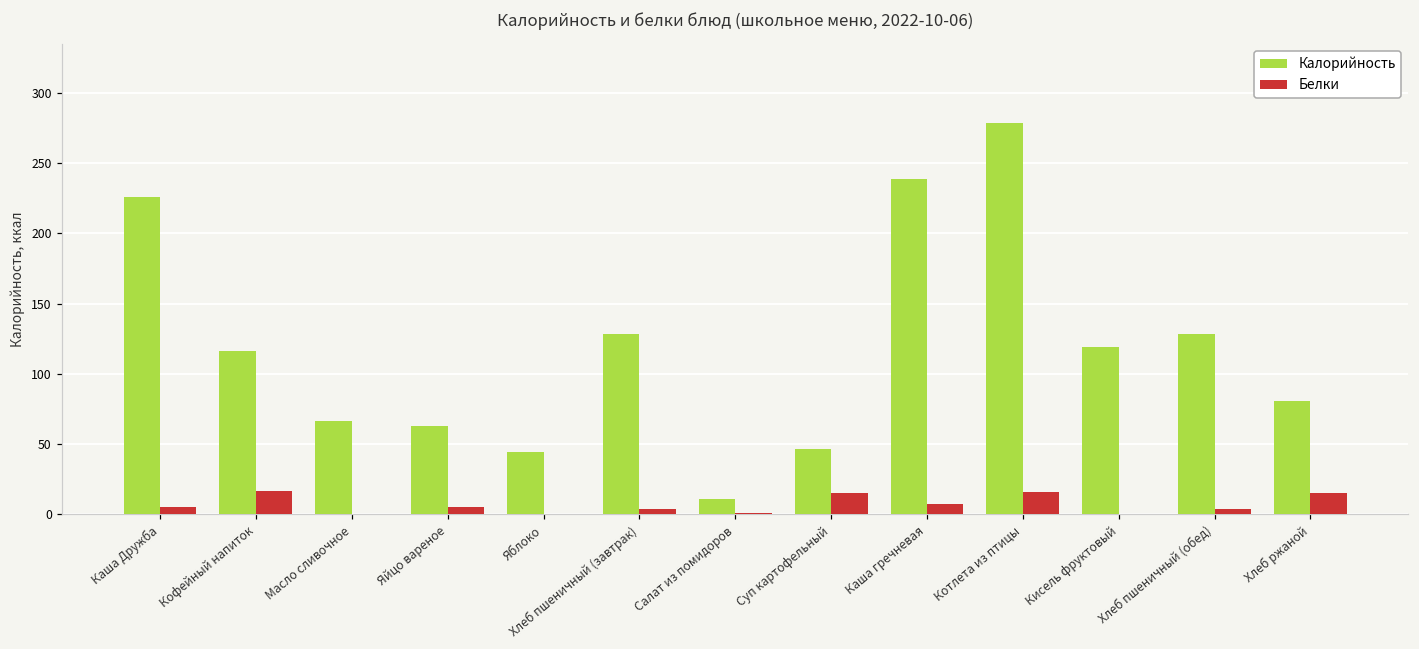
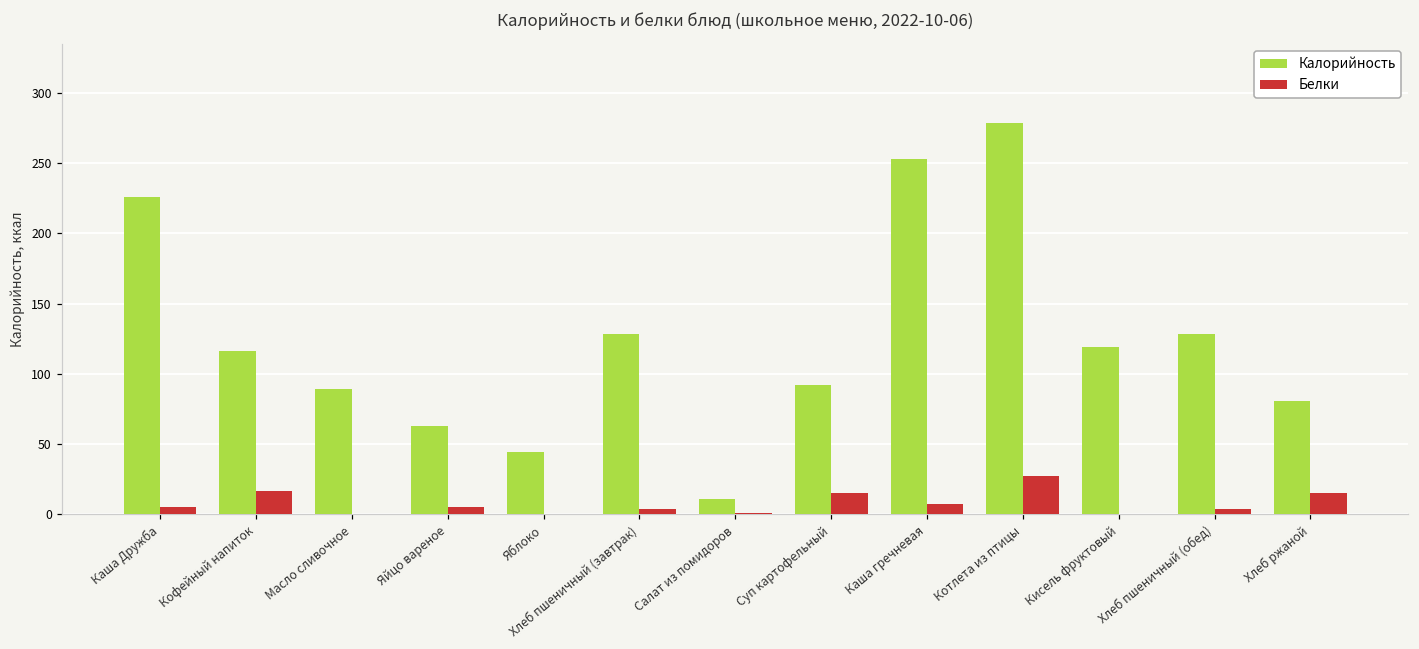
Калорийность, Масло сливочное: 66 -> 89
Калорийность, Суп картофельный: 47 -> 92
Калорийность, Каша гречневая: 239 -> 253
Белки, Котлета из птицы: 16 -> 28
